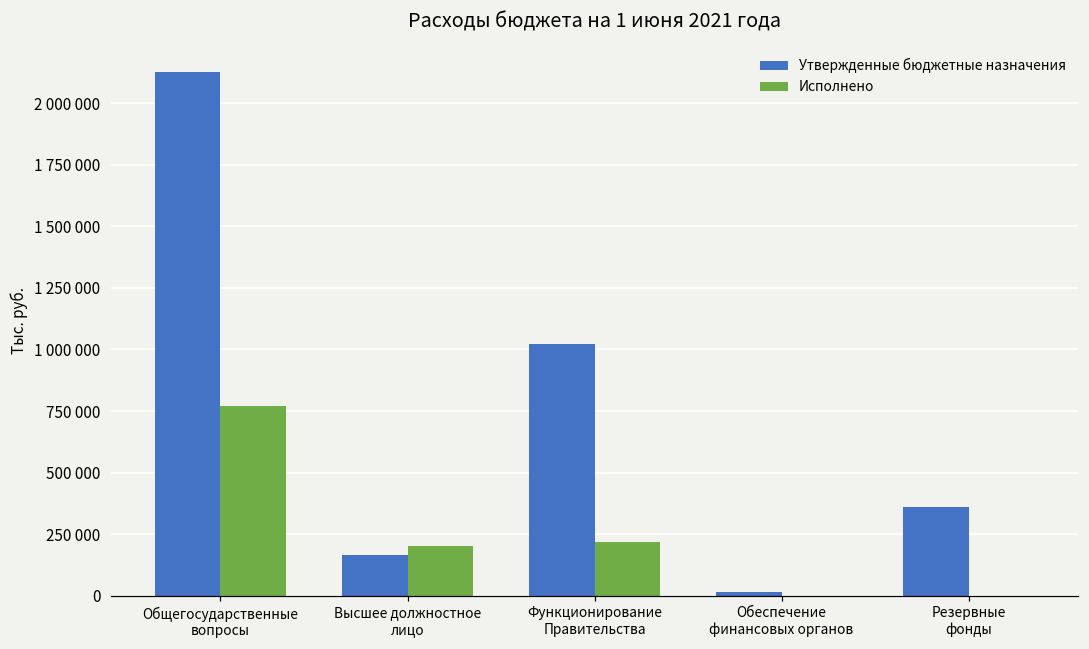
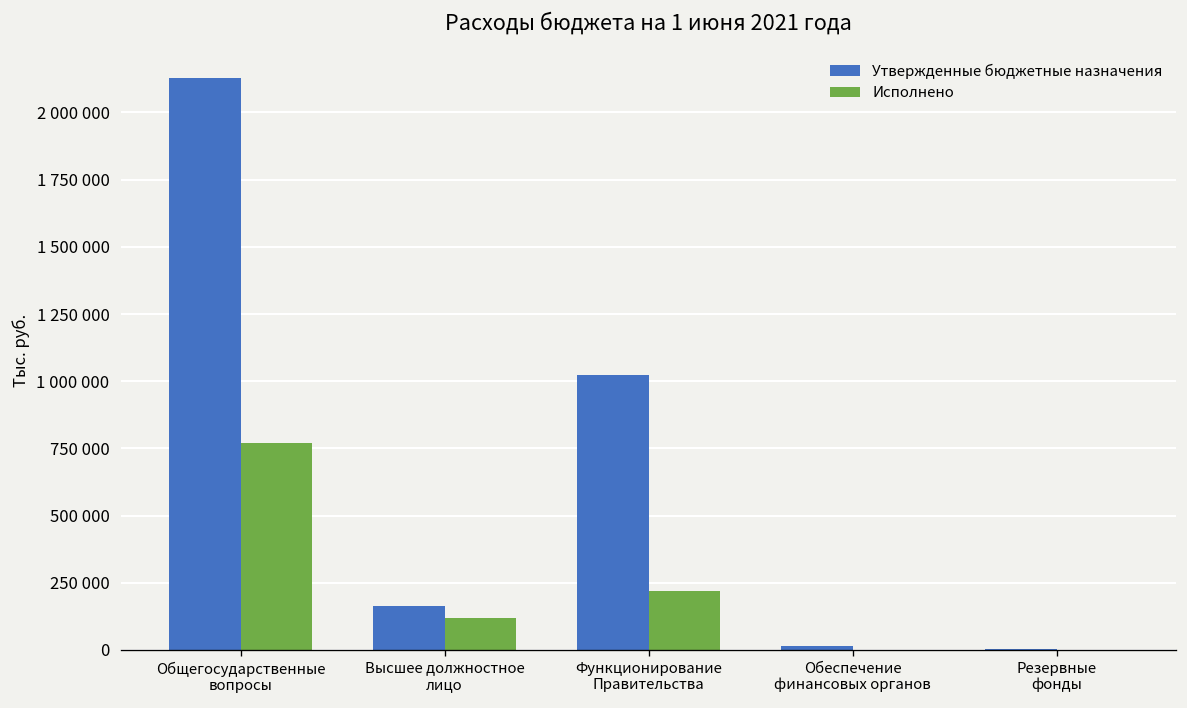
Исполнено, Высшее должностное лицо: 200000 -> 120000
Утвержденные бюджетные назначения, Резервные фонды: 360000 -> 10000
